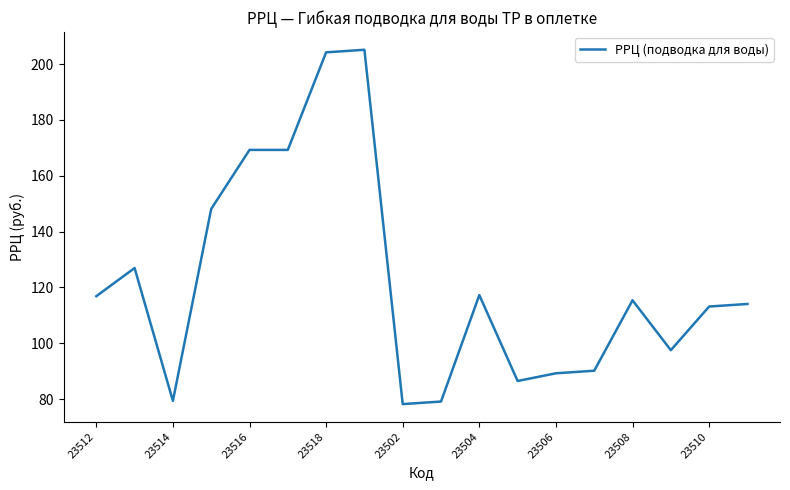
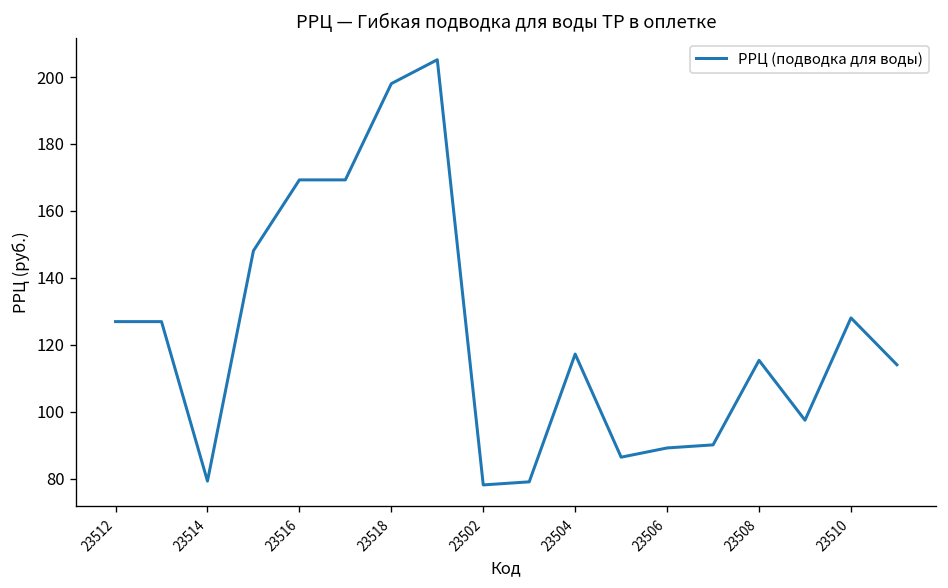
23512: 117 -> 127
23518: 204 -> 198
23510: 113 -> 128
